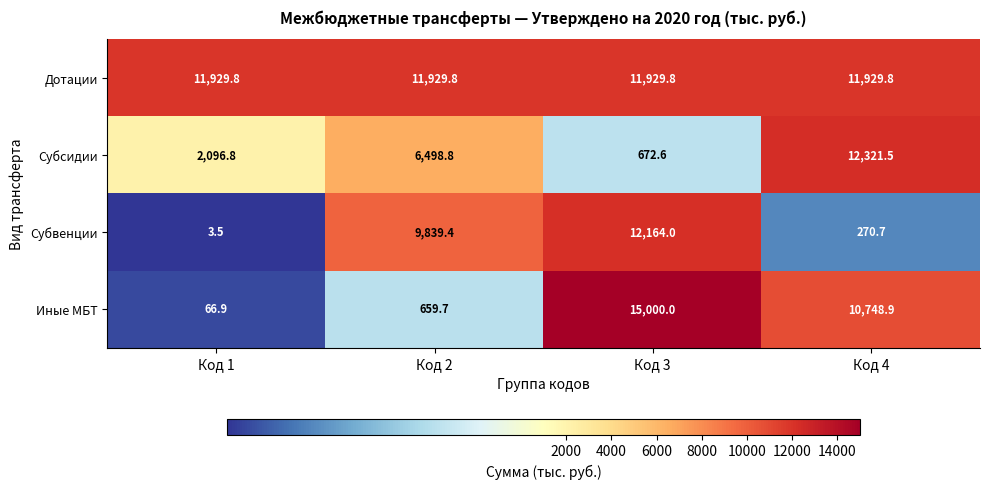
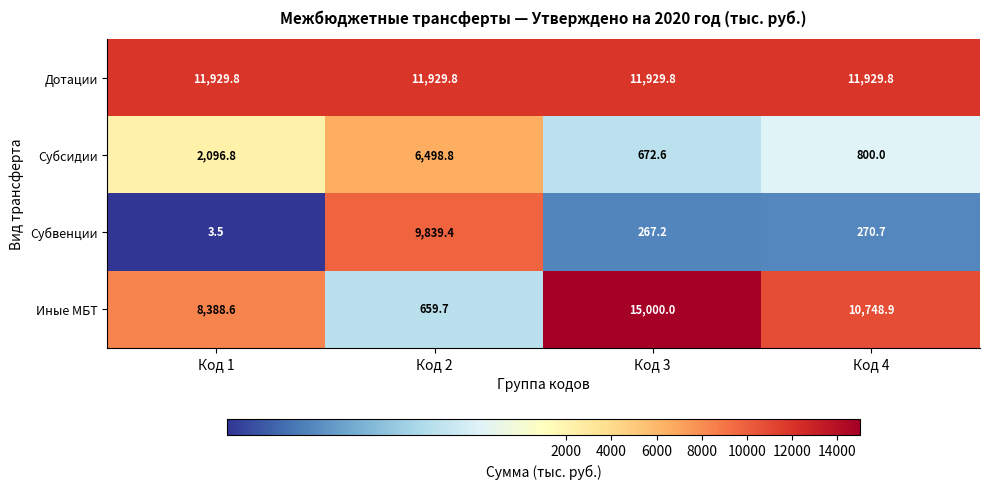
Субсидии, Код 4: 12,321.5 -> 800.0
Субвенции, Код 3: 12,164.0 -> 267.2
Иные МБТ, Код 1: 66.9 -> 8,388.6
